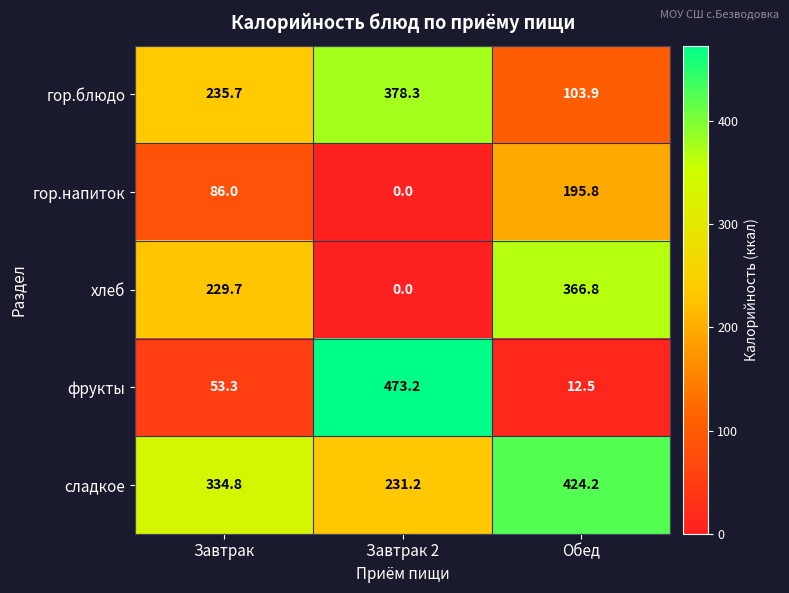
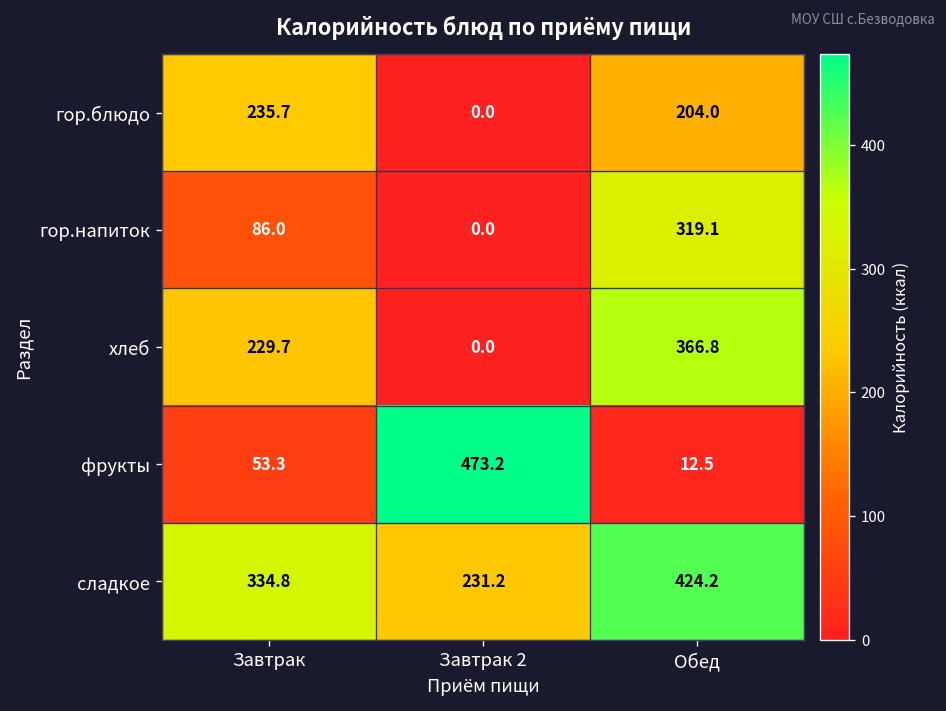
гор.блюдо, Завтрак 2: 378.3 -> 0.0
гор.блюдо, Обед: 103.9 -> 204.0
гор.напиток, Обед: 195.8 -> 319.1
